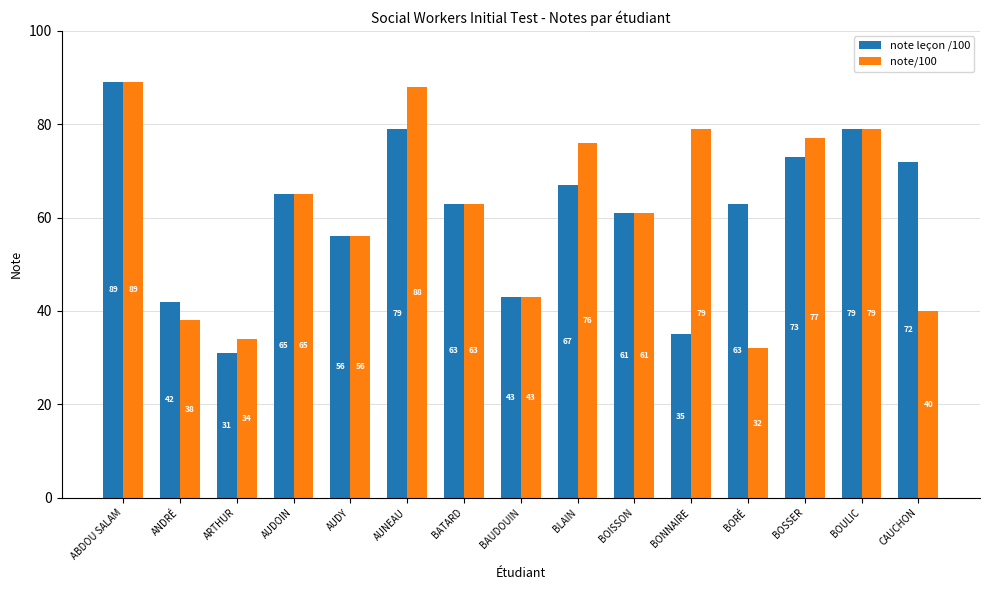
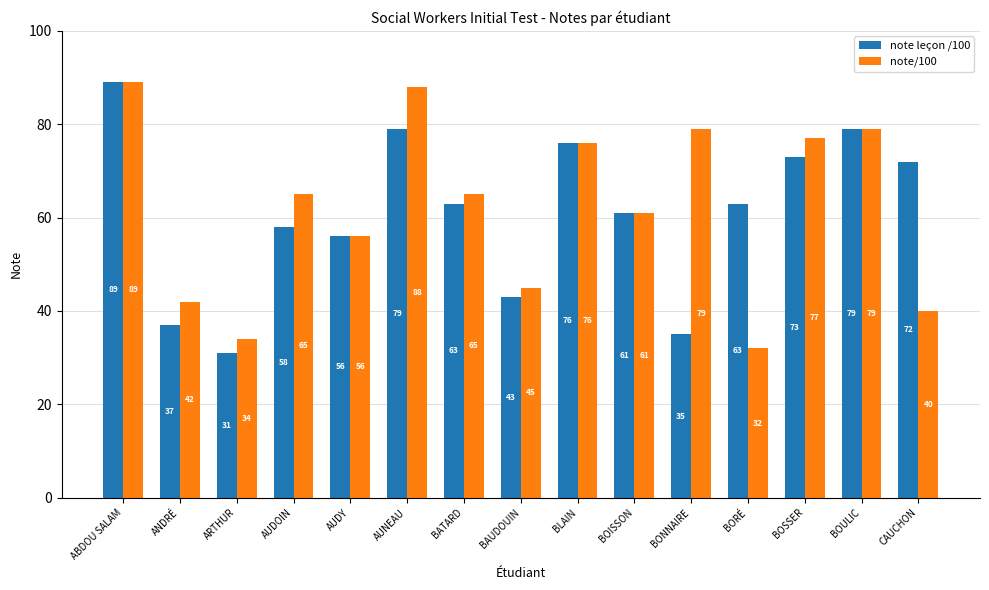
note leçon /100, ANDRÉ: 42 -> 37
note/100, ANDRÉ: 38 -> 42
note leçon /100, AUDOIN: 65 -> 58
note/100, BATARD: 63 -> 65
note/100, BAUDOUIN: 43 -> 45
note leçon /100, BLAIN: 67 -> 76
